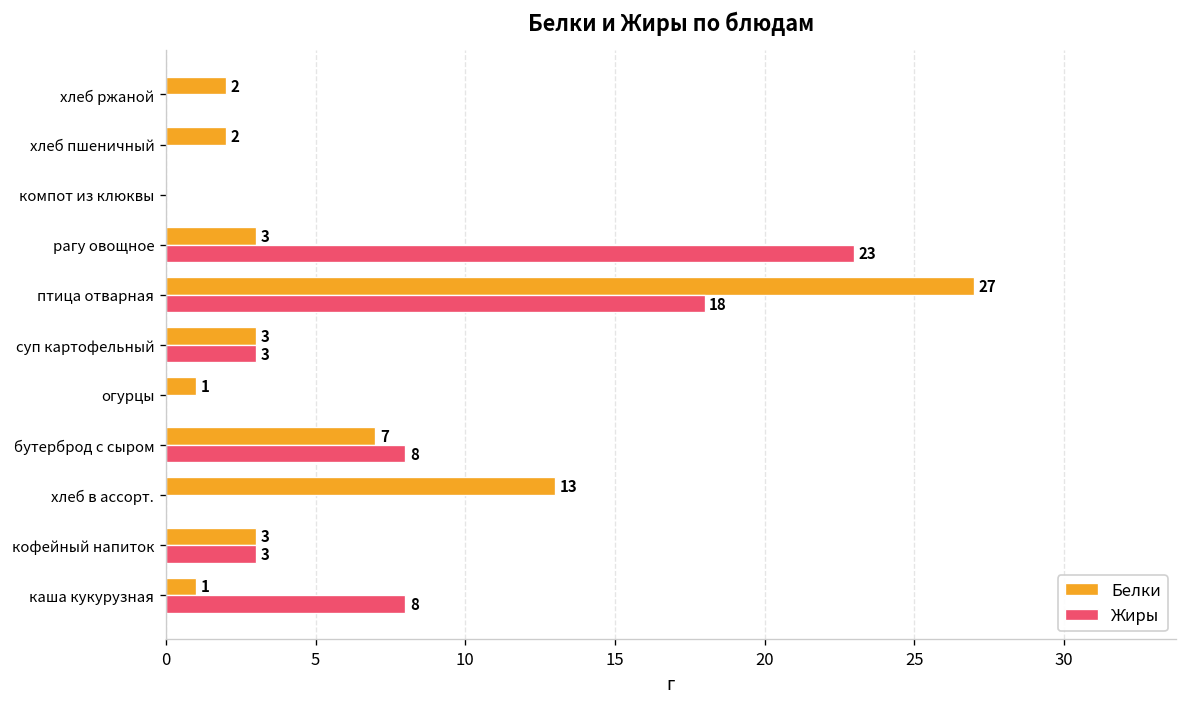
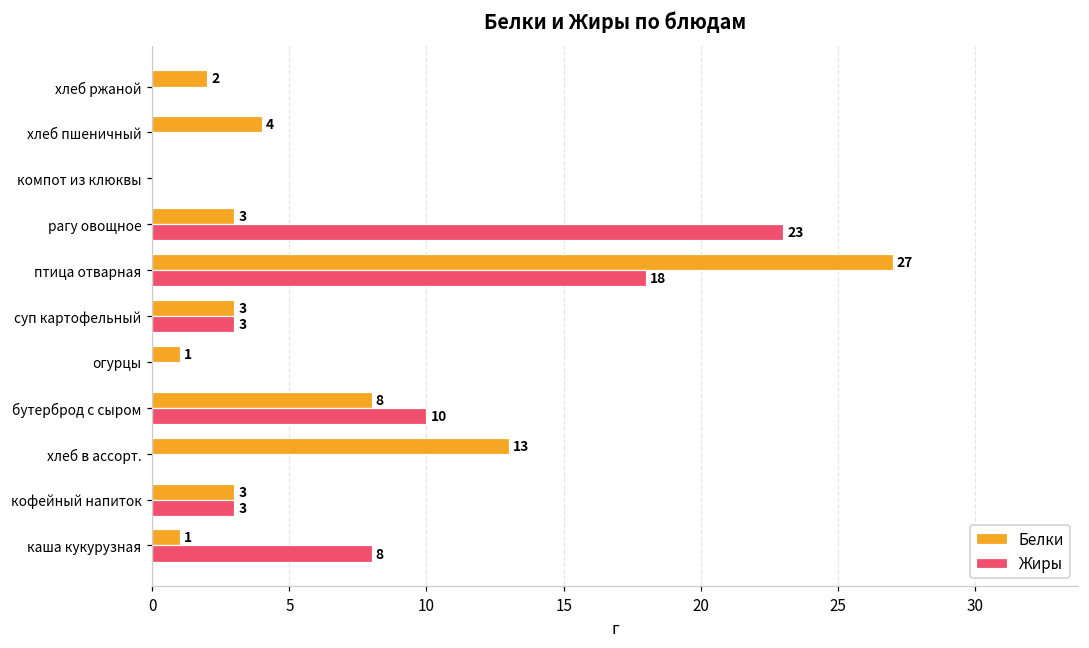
Белки, хлеб пшеничный: 2 -> 4
Белки, бутерброд с сыром: 7 -> 8
Жиры, бутерброд с сыром: 8 -> 10
